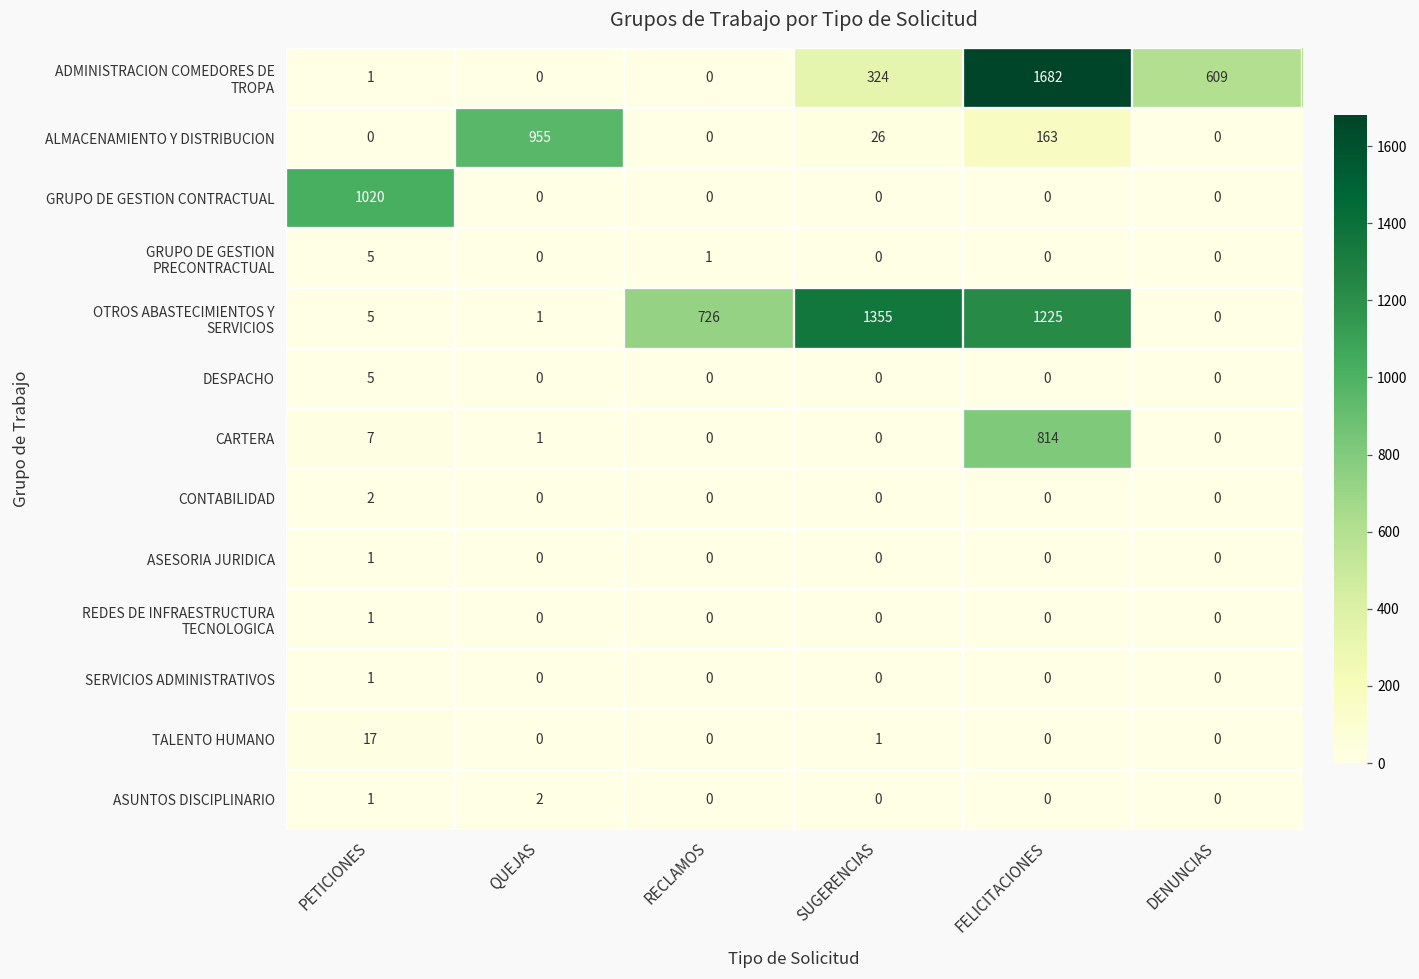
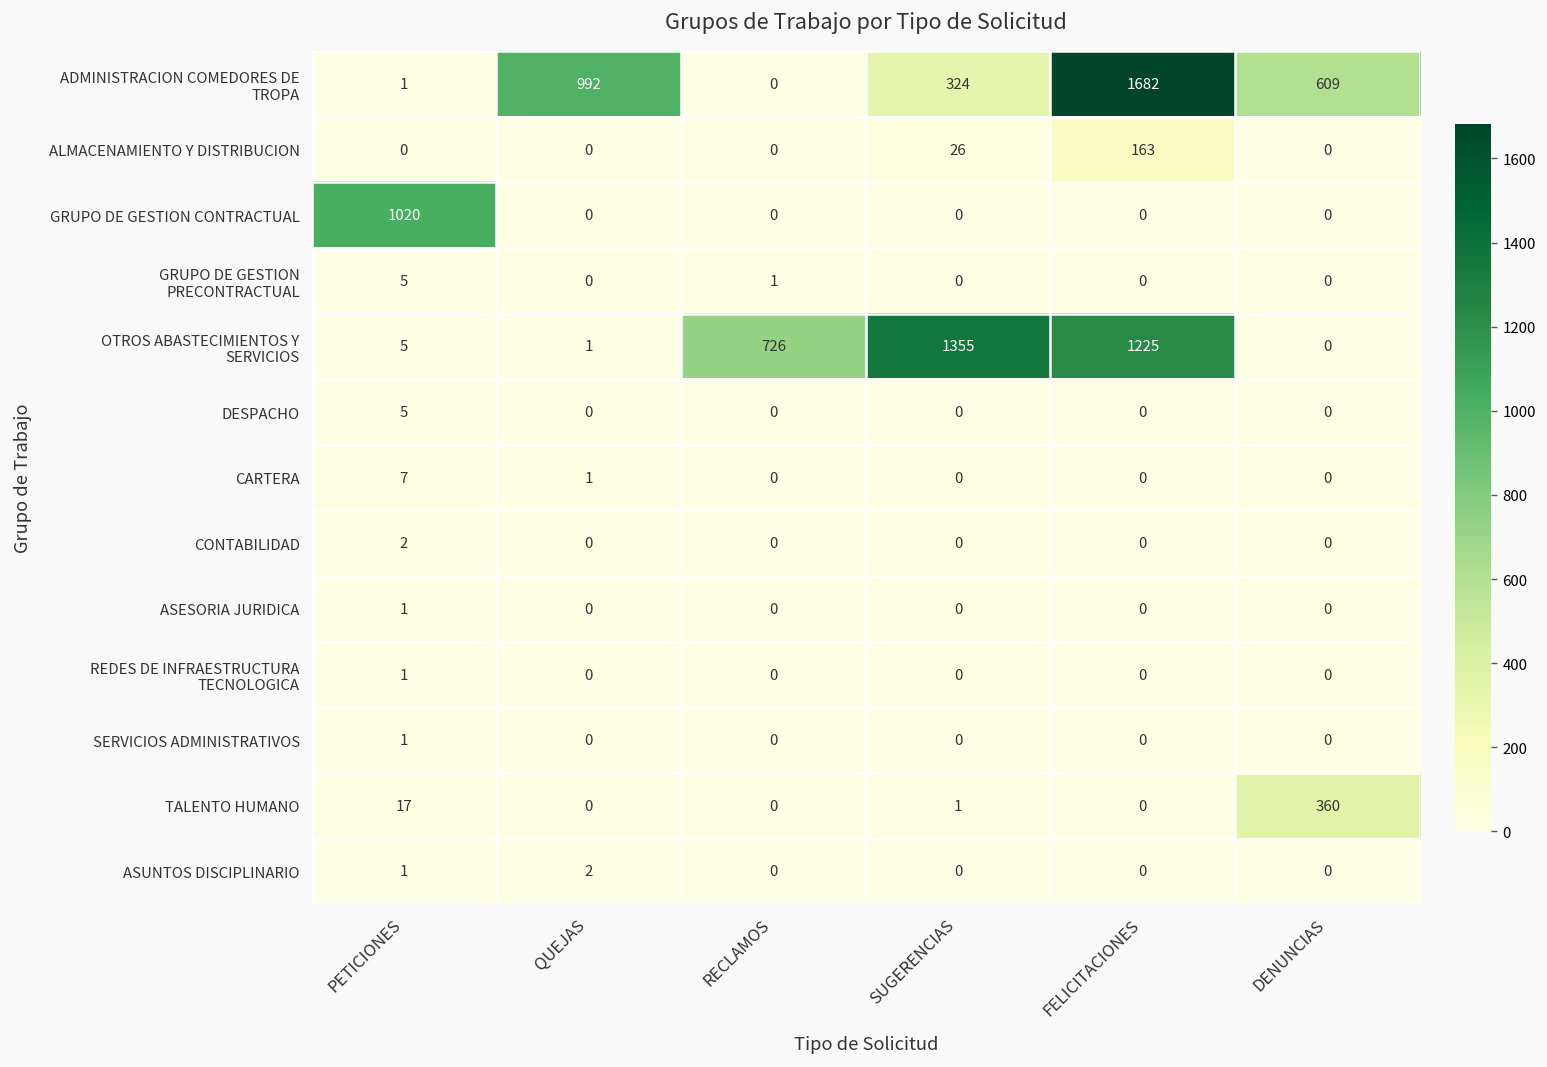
ADMINISTRACION COMEDORES DE TROPA, QUEJAS: 0 -> 992
ALMACENAMIENTO Y DISTRIBUCION, QUEJAS: 955 -> 0
CARTERA, FELICITACIONES: 814 -> 0
TALENTO HUMANO, DENUNCIAS: 0 -> 360
